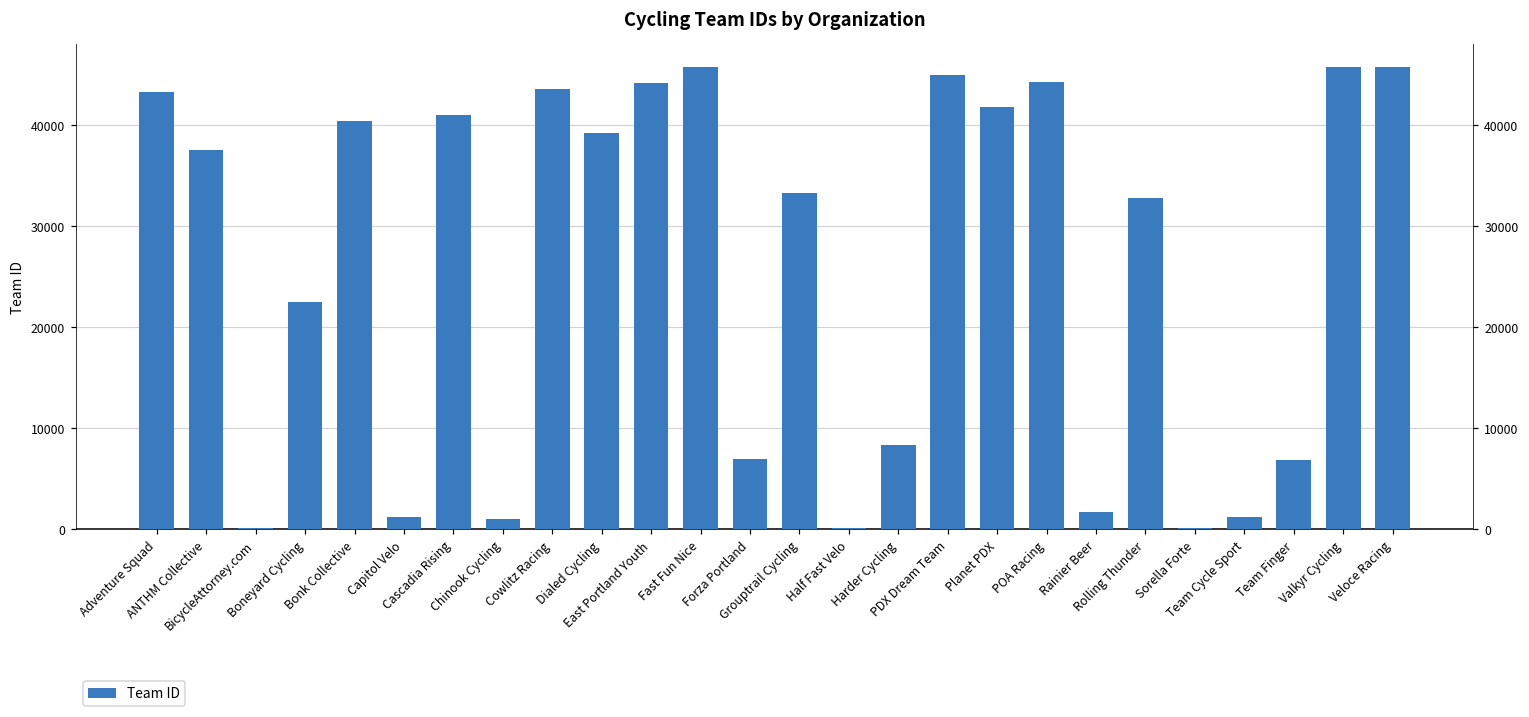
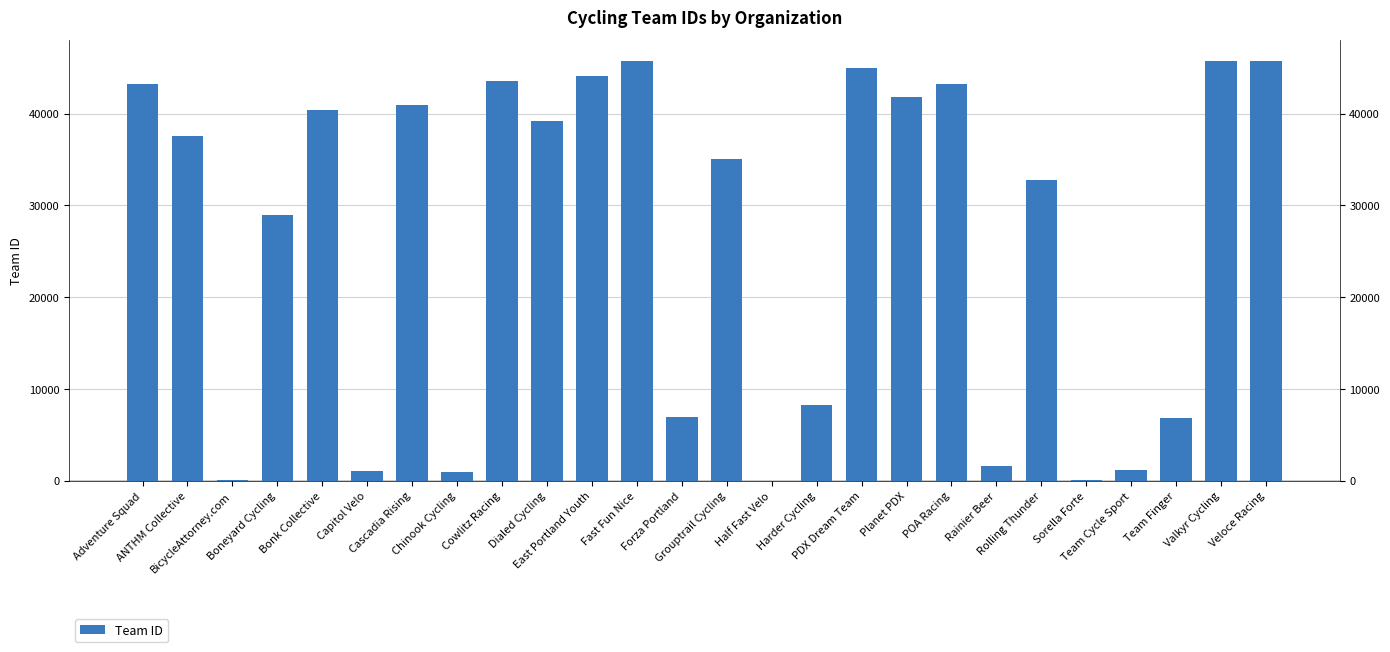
Boneyard Cycling: 22000 -> 29000
Grouptrail Cycling: 33000 -> 35000
POA Racing: 44000 -> 43000
